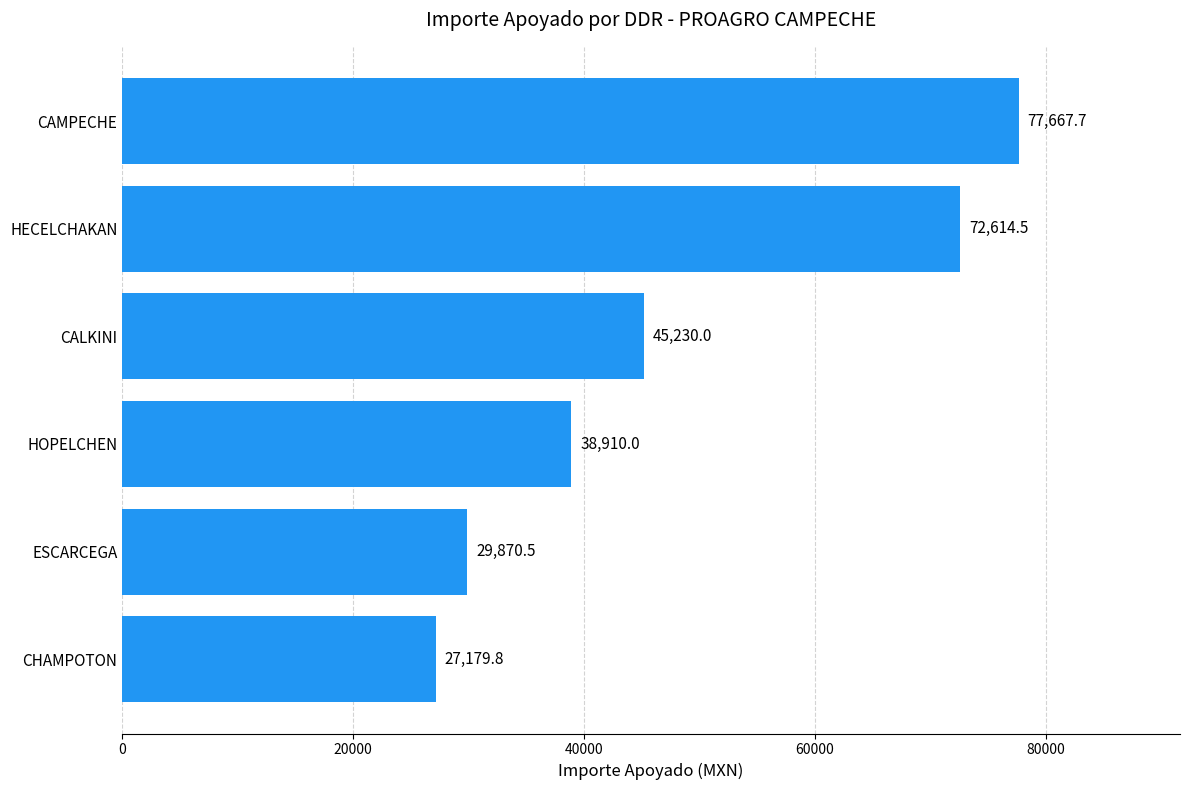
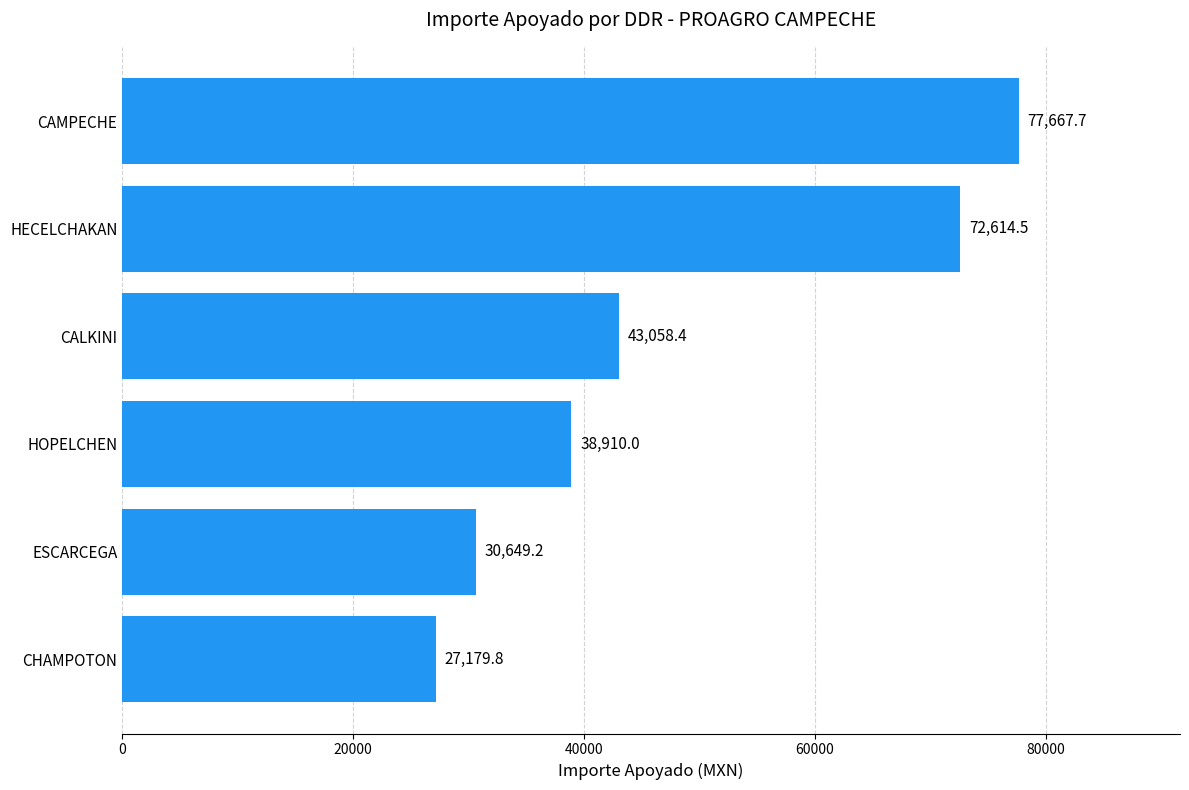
CALKINI: 45,230.0 -> 43,058.4
ESCARCEGA: 29,870.5 -> 30,649.2
